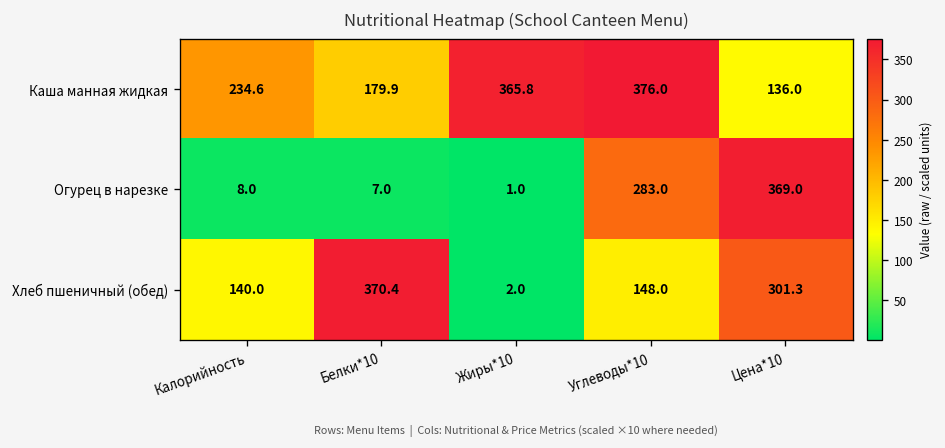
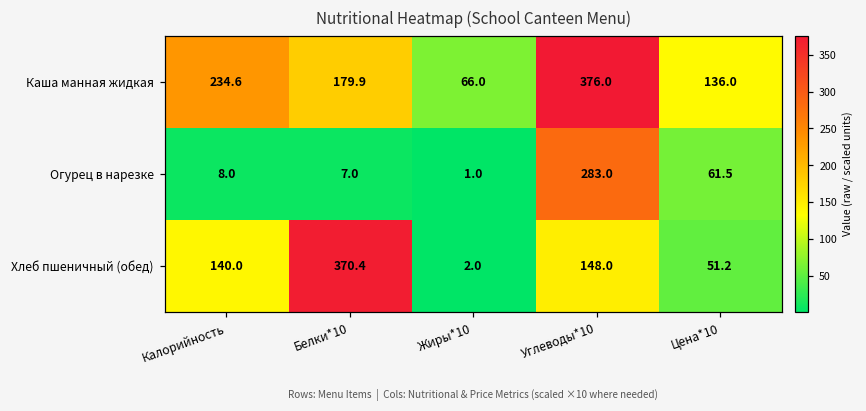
Каша манная жидкая, Жиры*10: 365.8 -> 66.0
Огурец в нарезке, Цена*10: 369.0 -> 61.5
Хлеб пшеничный (обед), Цена*10: 301.3 -> 51.2
